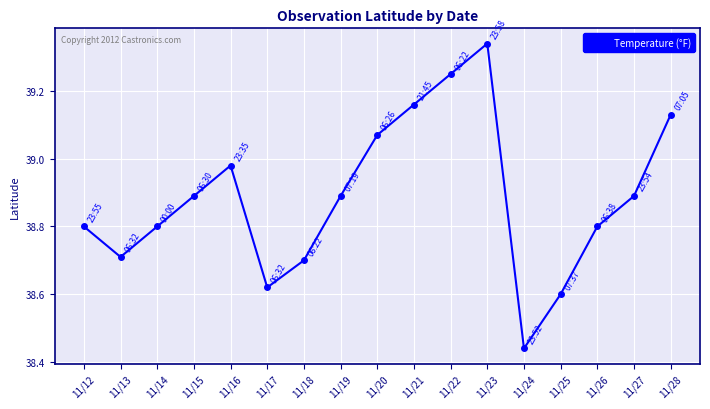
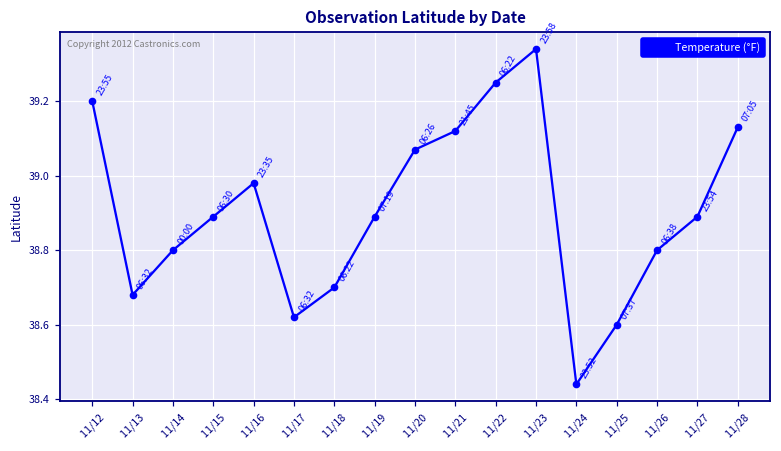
11/12: 38.8 -> 39.2
11/13: 38.71 -> 38.68
11/21: 39.16 -> 39.12
